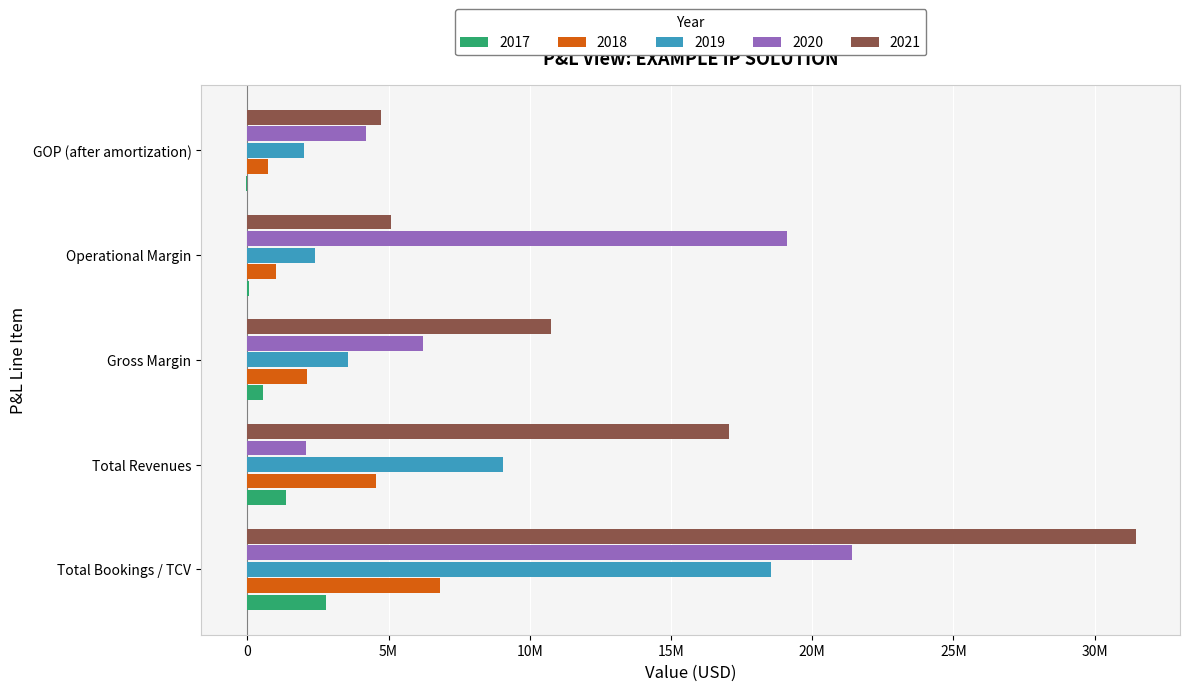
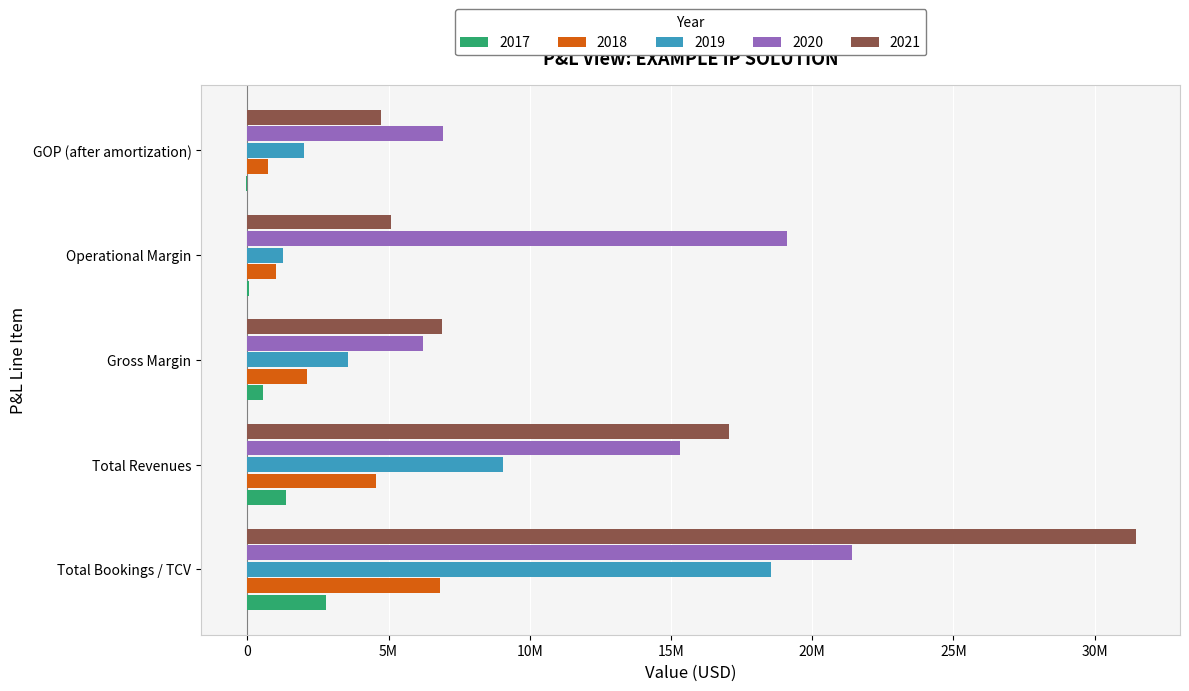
2020, GOP (after amortization): 4200000 -> 6900000
2019, Operational Margin: 2400000 -> 1200000
2021, Gross Margin: 10700000 -> 6900000
2020, Total Revenues: 2100000 -> 15300000
